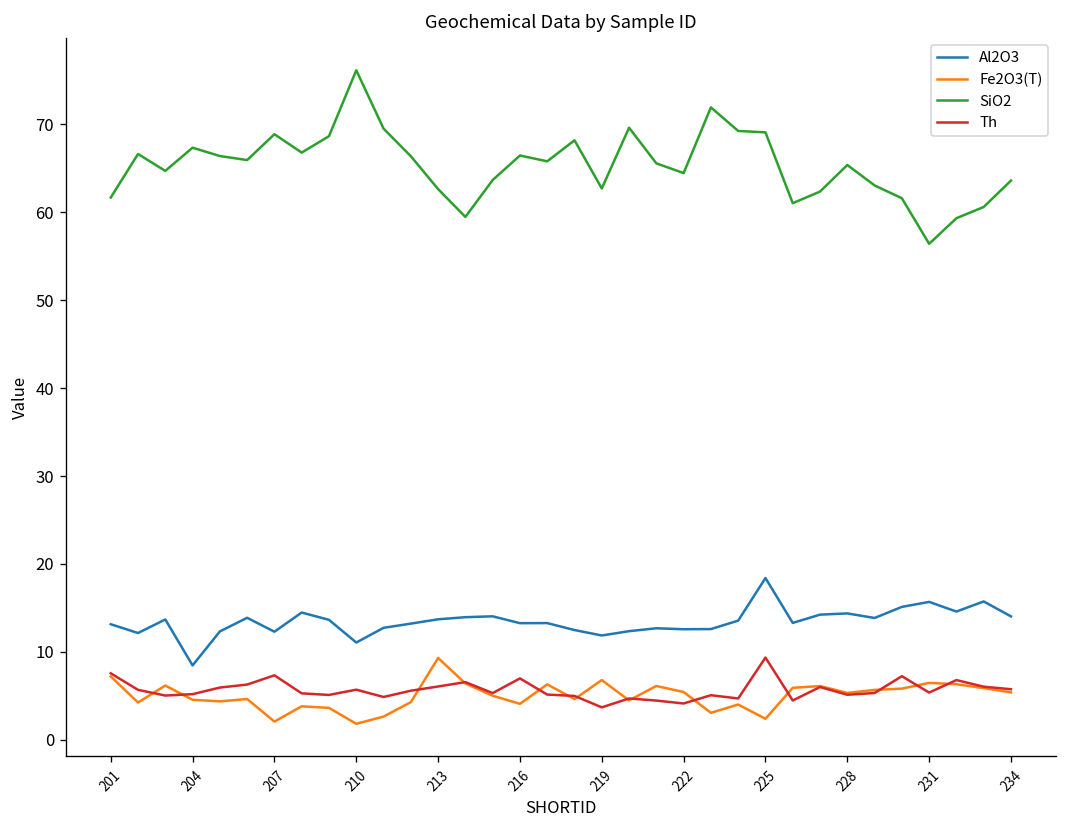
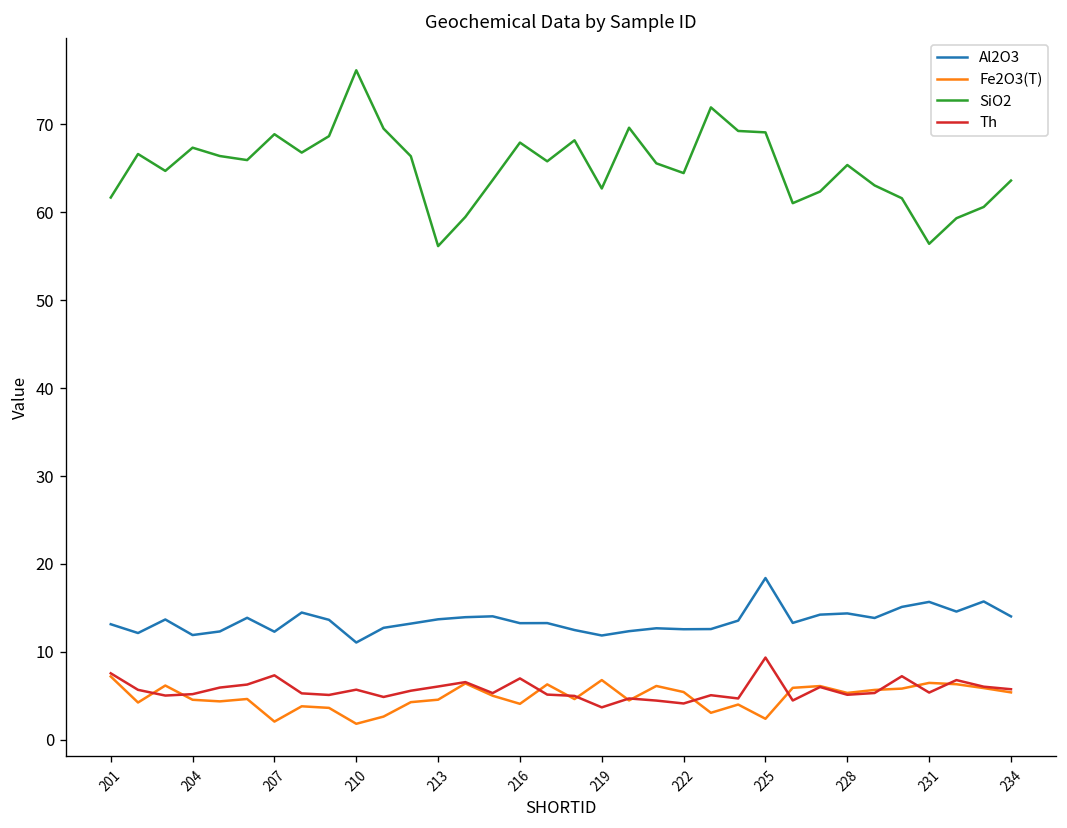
Al2O3, 204: 8 -> 12
Fe2O3(T), 213: 9 -> 5
SiO2, 213: 63 -> 56
SiO2, 216: 66 -> 68
